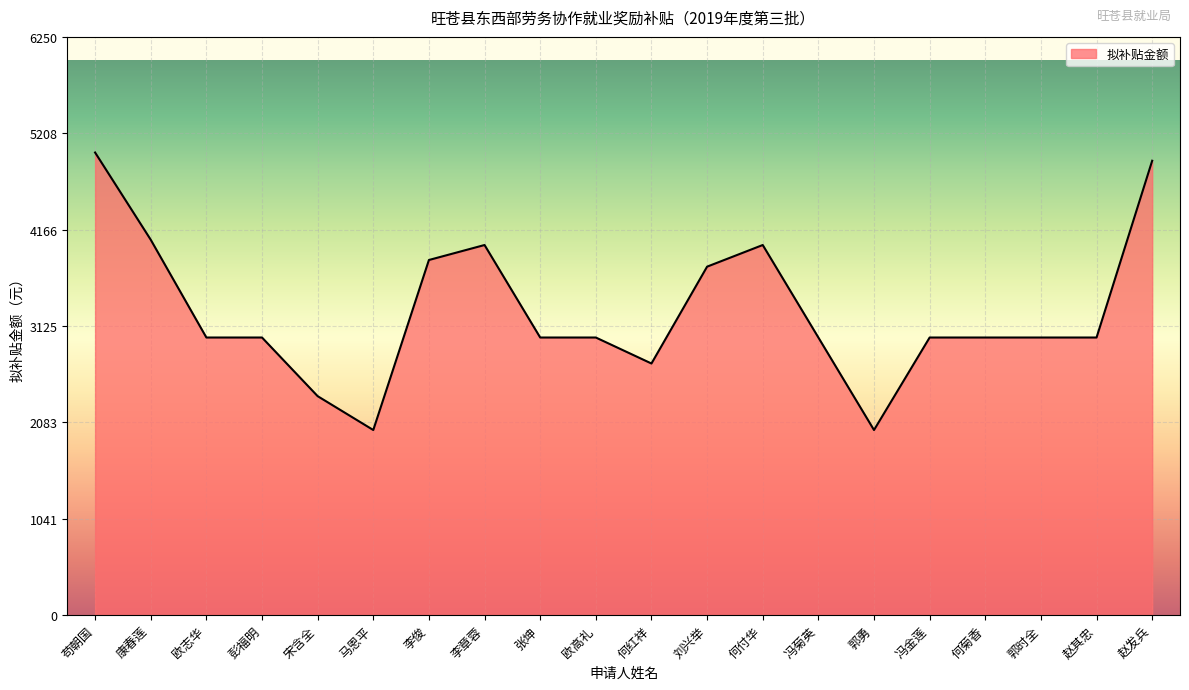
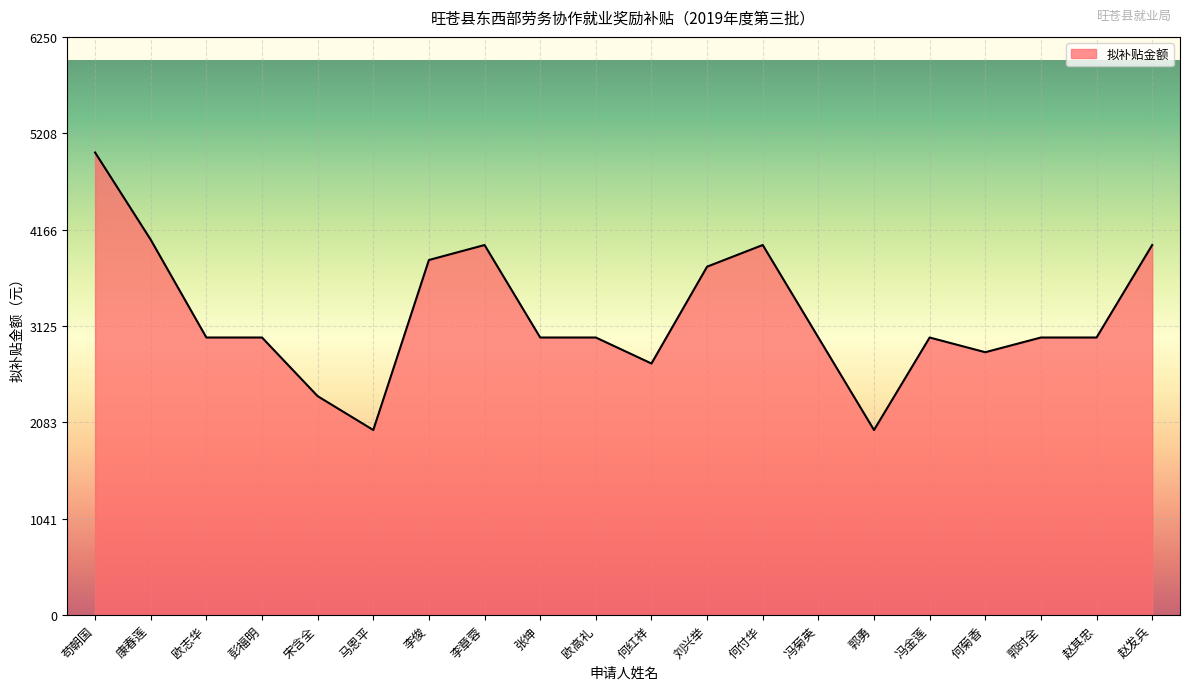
何菊香: 3000 -> 2800
赵发兵: 4900 -> 4000
